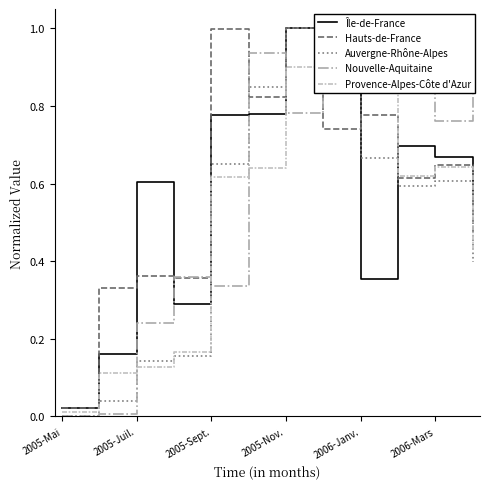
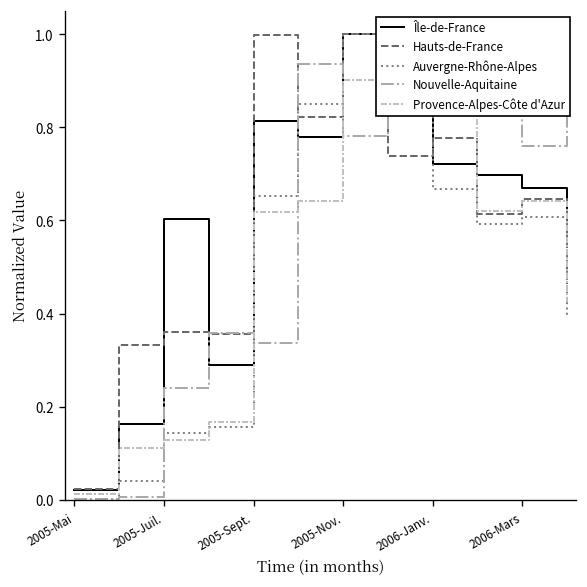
Île-de-France, 2005-Sept.: 0.78 -> 0.81
Île-de-France, 2006-Janv.: 0.35 -> 0.72
